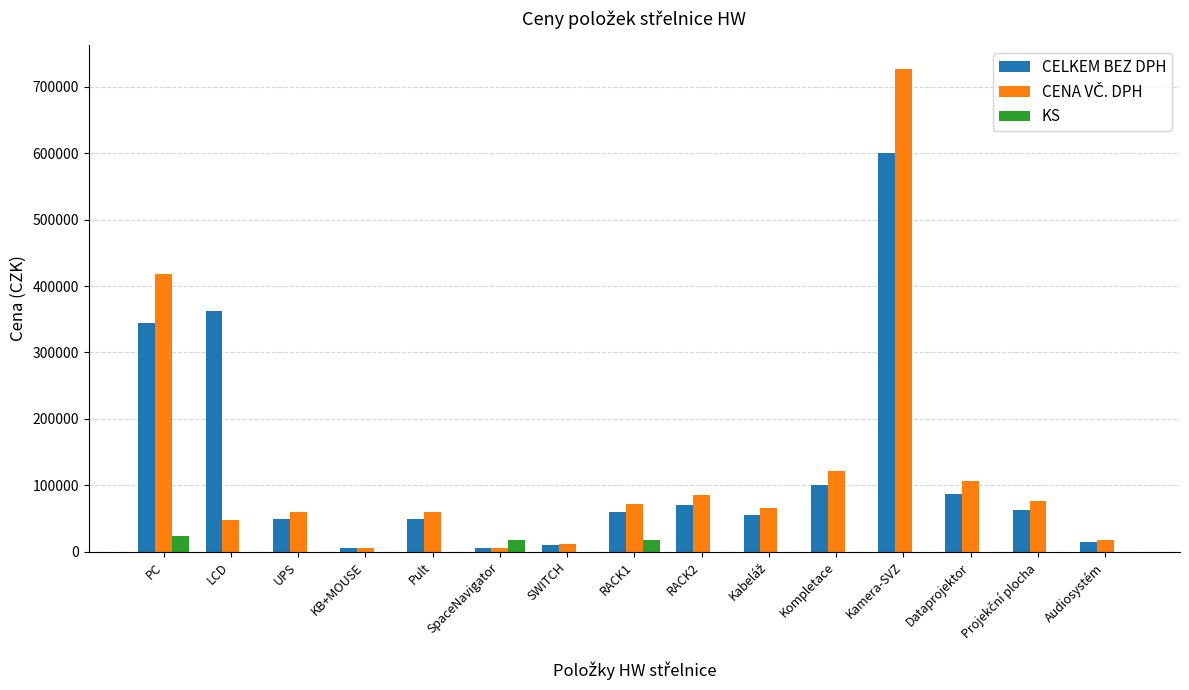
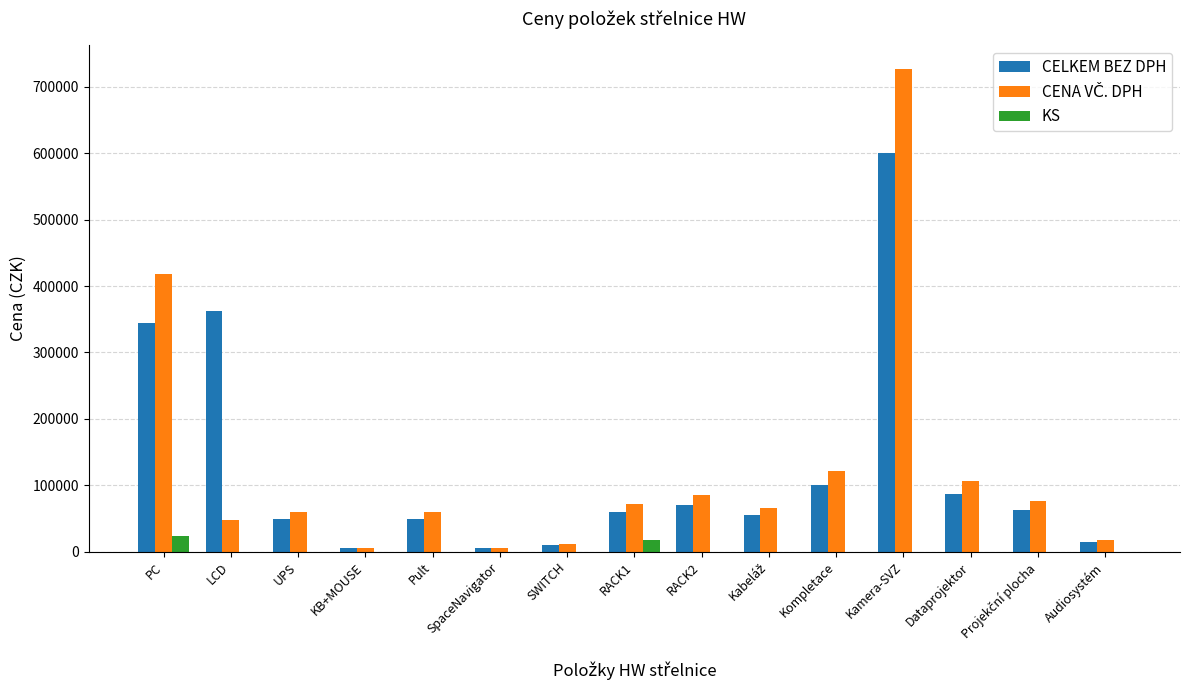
KS, SpaceNavigator: 20000 -> 0
